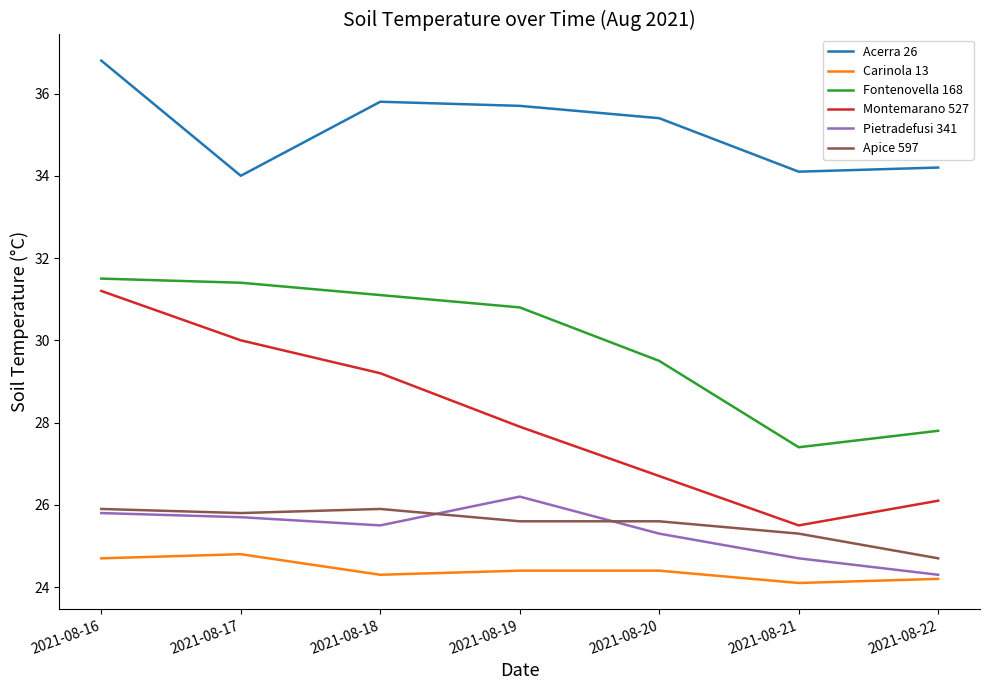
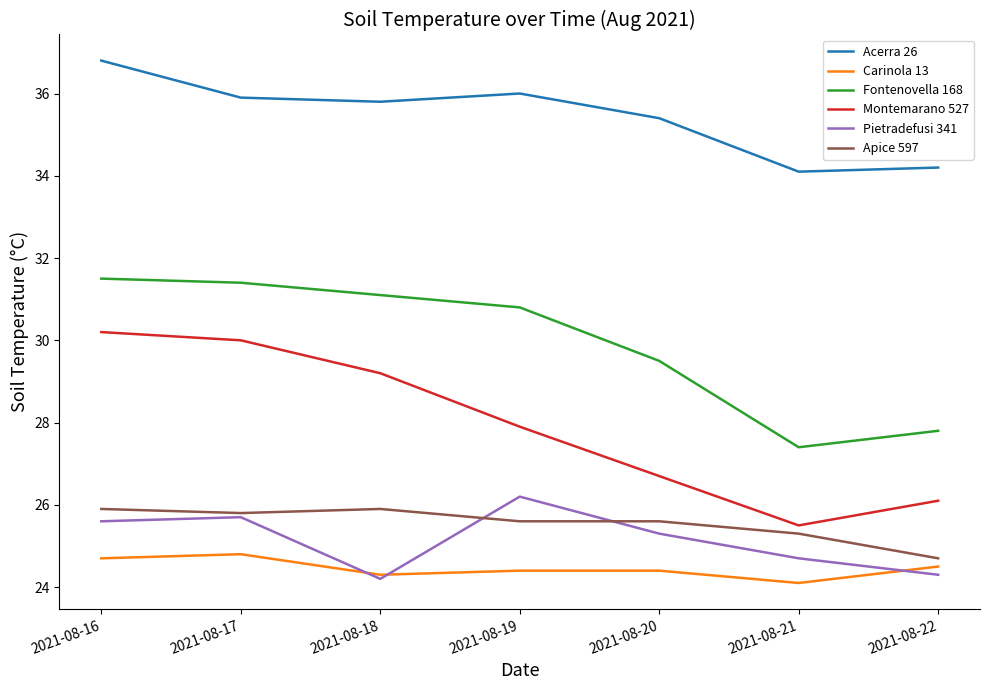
Montemarano 527, 2021-08-16: 31.2 -> 30.2
Pietradefusi 341, 2021-08-16: 25.8 -> 25.6
Acerra 26, 2021-08-17: 34.0 -> 35.9
Pietradefusi 341, 2021-08-18: 25.5 -> 24.2
Acerra 26, 2021-08-19: 35.7 -> 36.0
Carinola 13, 2021-08-22: 24.2 -> 24.5
